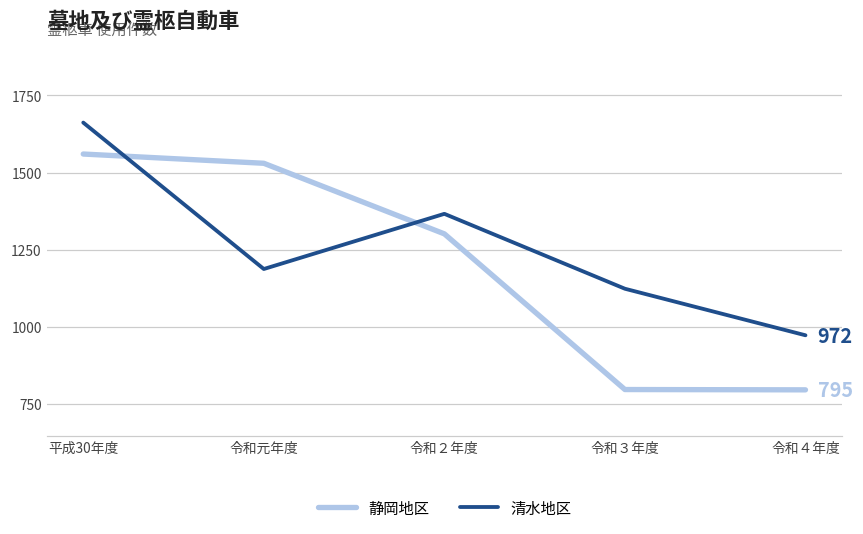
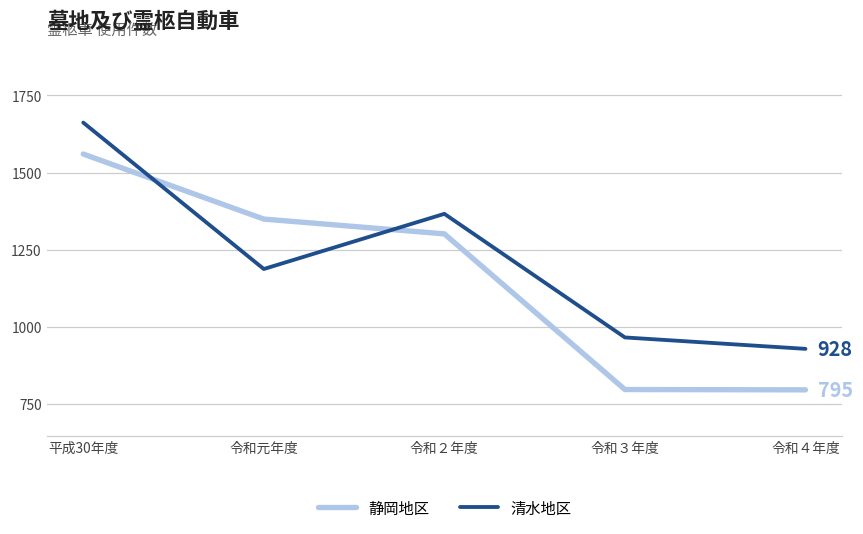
静岡地区, 令和元年度: 1530 -> 1350
清水地区, 令和３年度: 1120 -> 970
清水地区, 令和４年度: 972 -> 928
